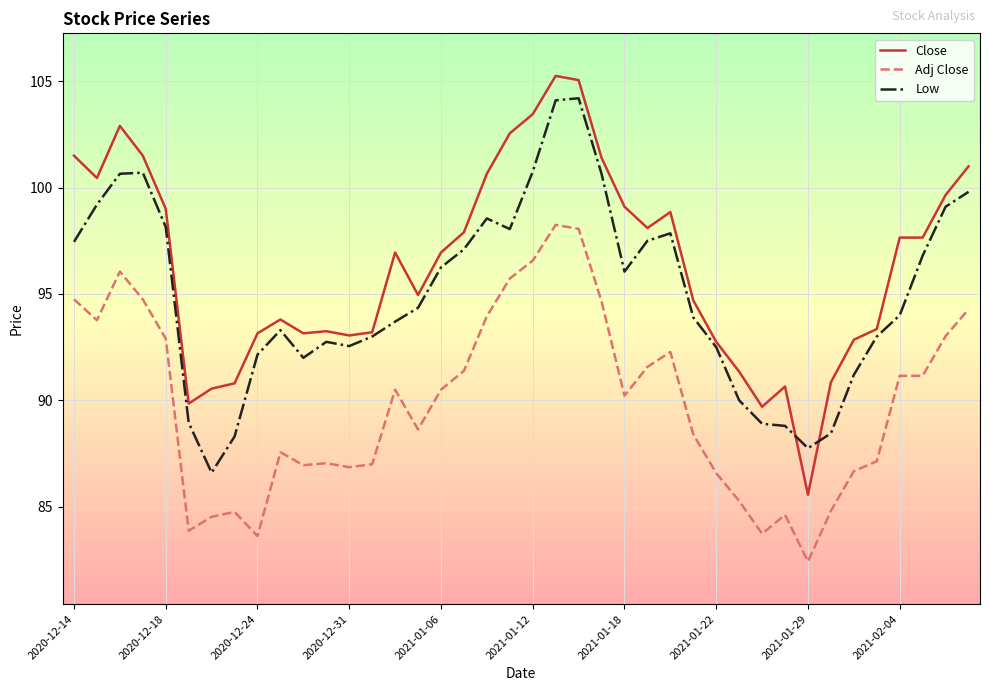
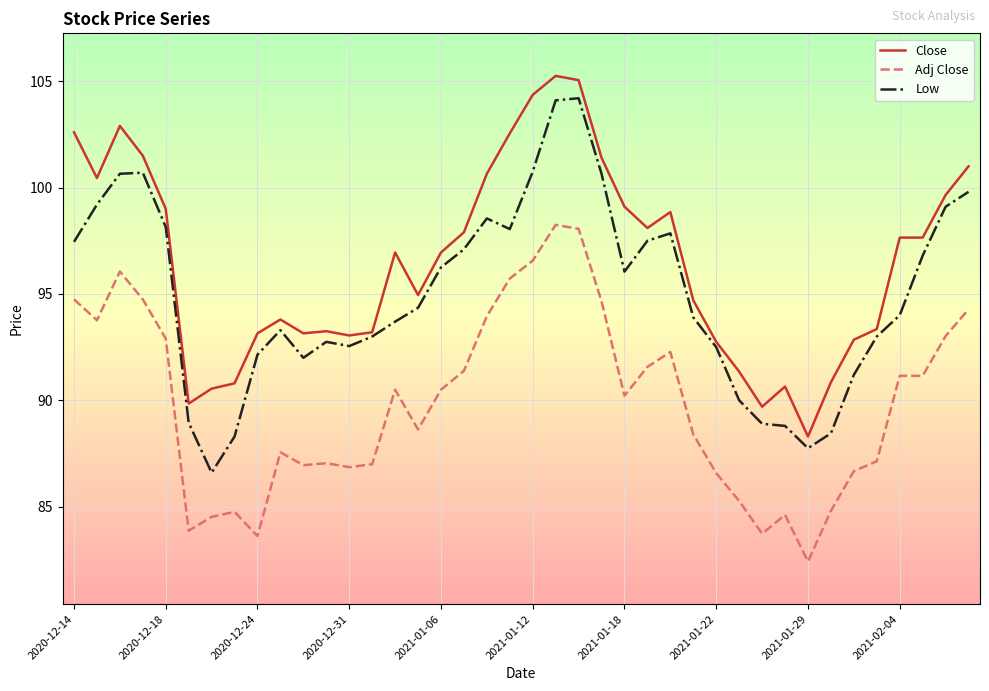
Close, 2020-12-14: 101.5 -> 102.6
Close, 2021-01-12: 103.4 -> 104.4
Close, 2021-01-29: 85.6 -> 88.3
